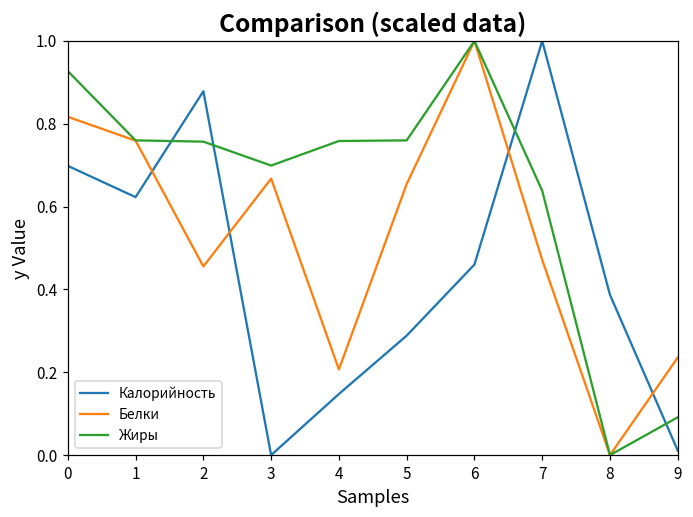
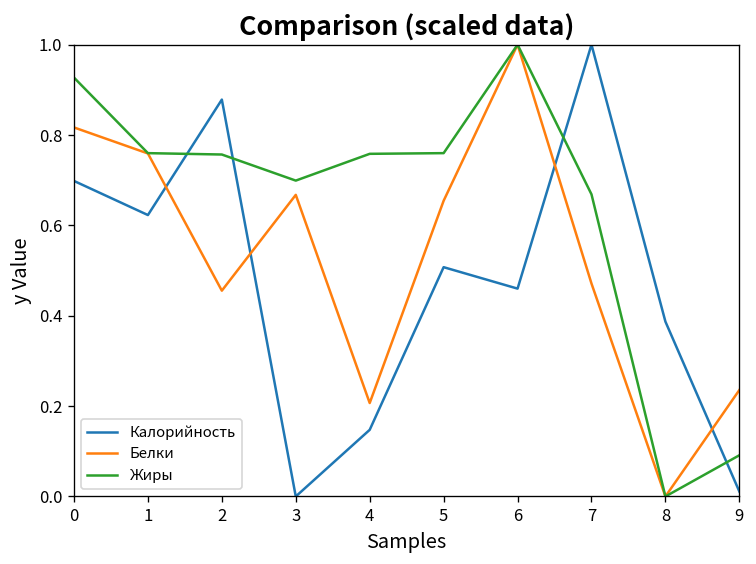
Калорийность, 5: 0.29 -> 0.51
Жиры, 7: 0.64 -> 0.67
